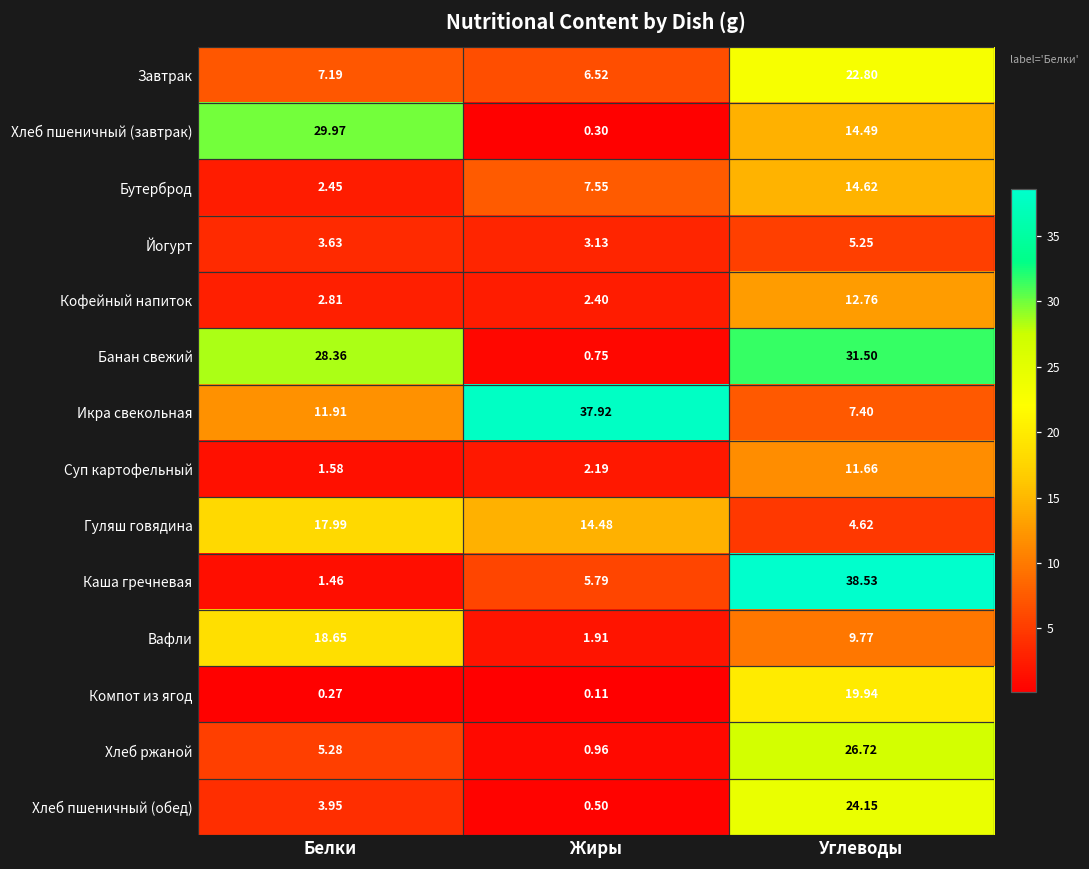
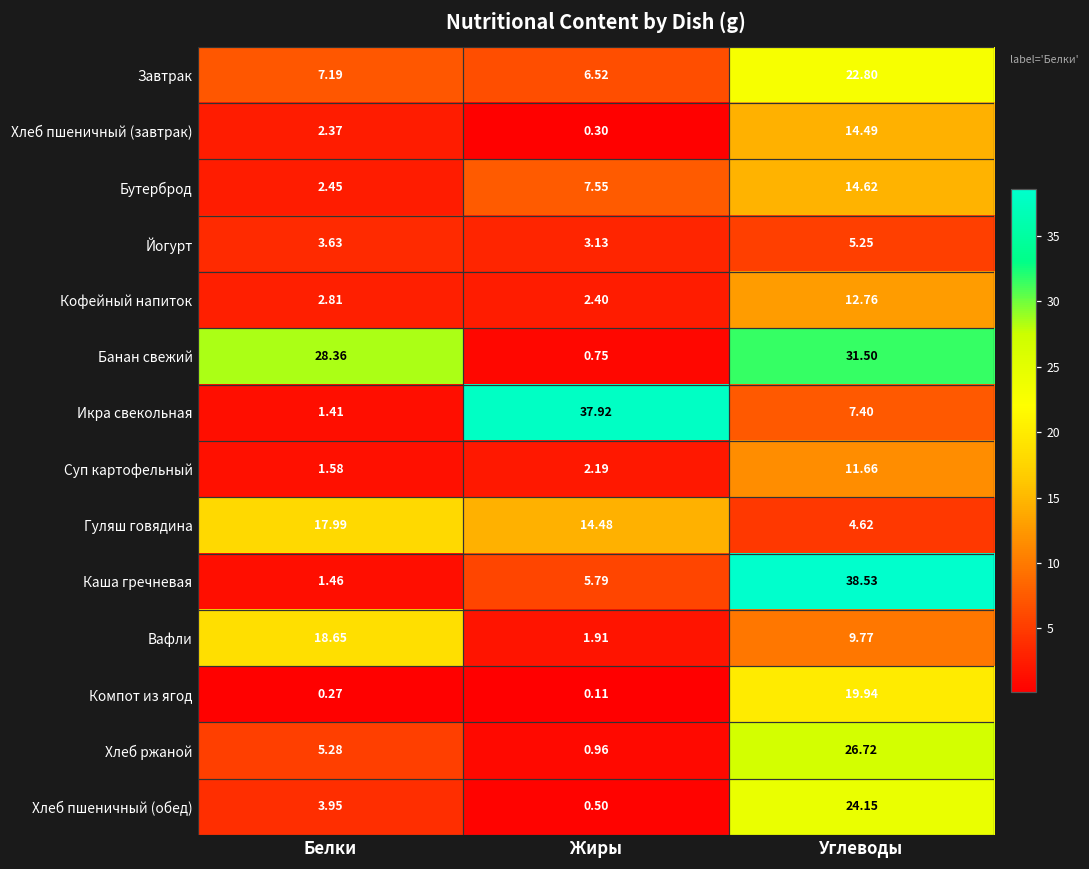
Хлеб пшеничный (завтрак), Белки: 29.97 -> 2.37
Икра свекольная, Белки: 11.91 -> 1.41
